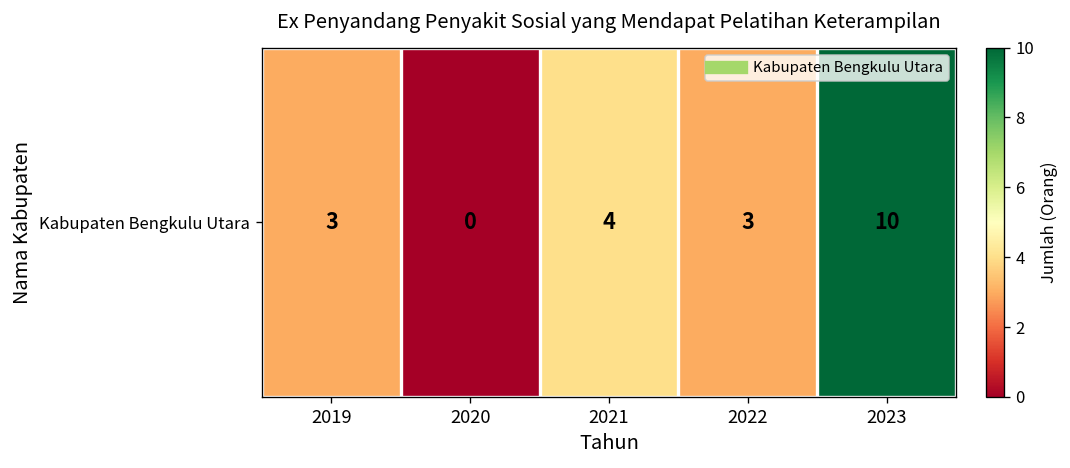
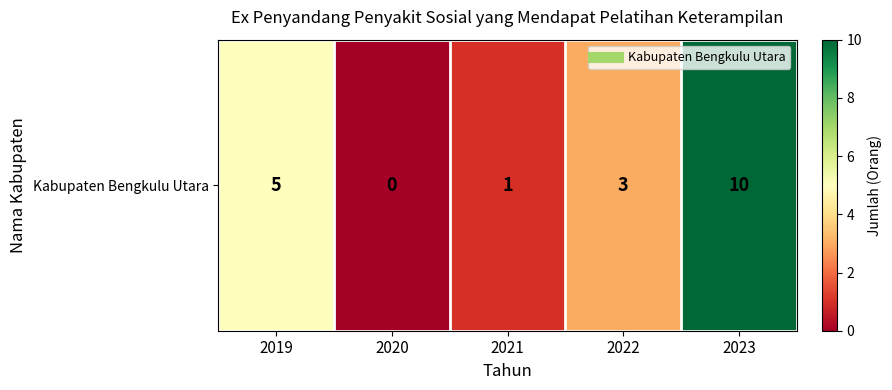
Kabupaten Bengkulu Utara, 2019: 3 -> 5
Kabupaten Bengkulu Utara, 2021: 4 -> 1
